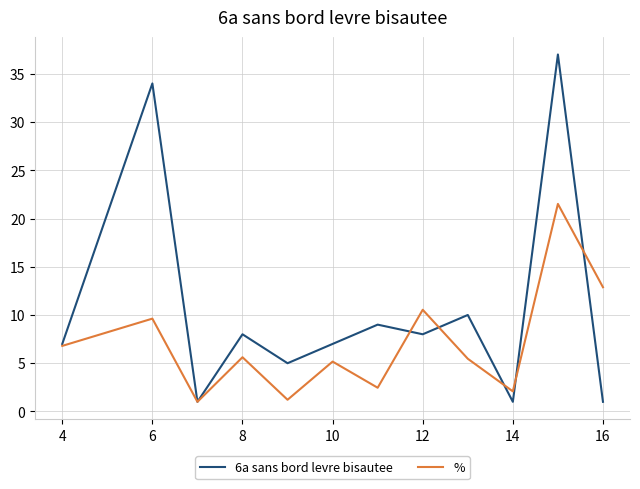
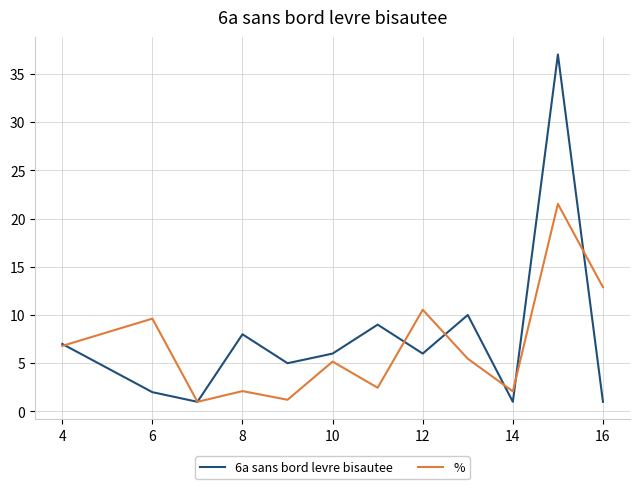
6a sans bord levre bisautee, 6: 34 -> 2
%, 8: 6 -> 2
6a sans bord levre bisautee, 10: 7 -> 6
6a sans bord levre bisautee, 12: 8 -> 6
